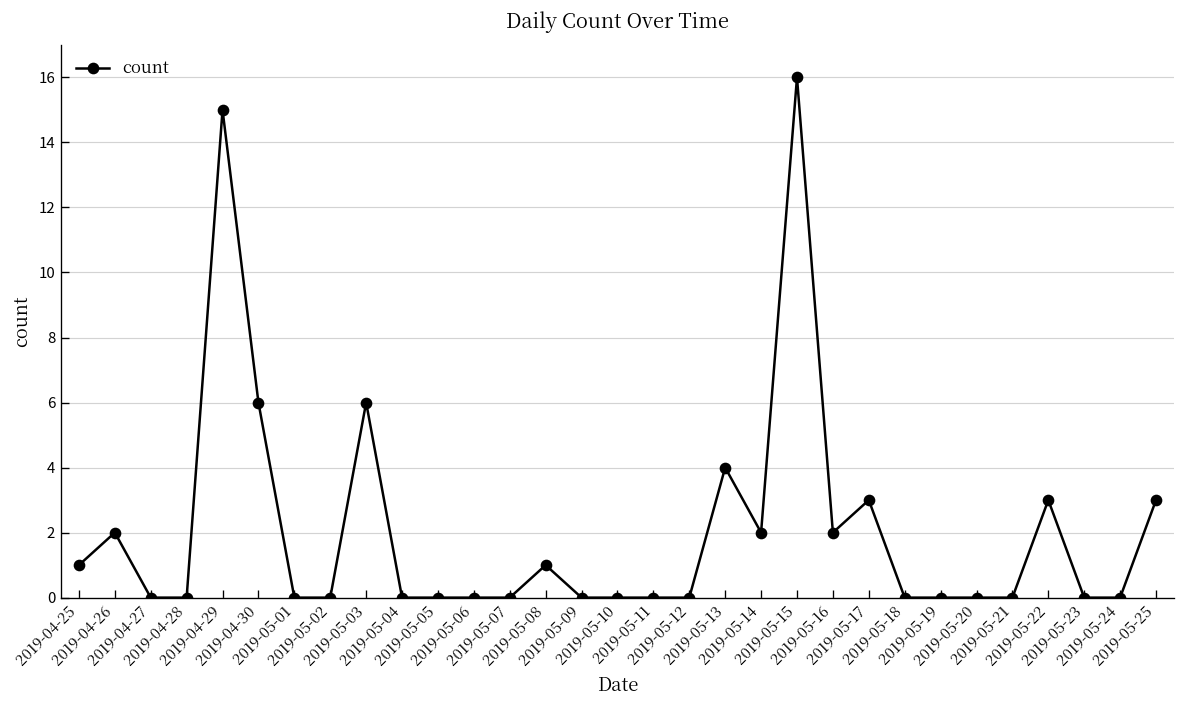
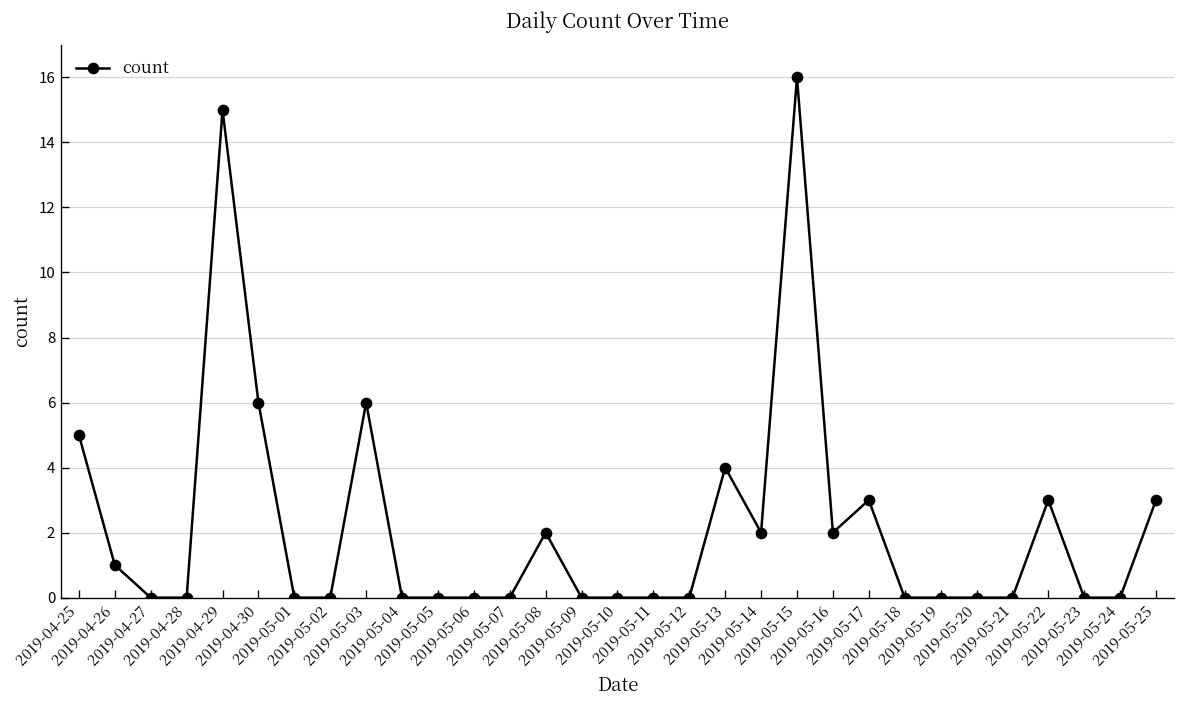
2019-04-25: 1 -> 5
2019-04-26: 2 -> 1
2019-05-08: 1 -> 2
